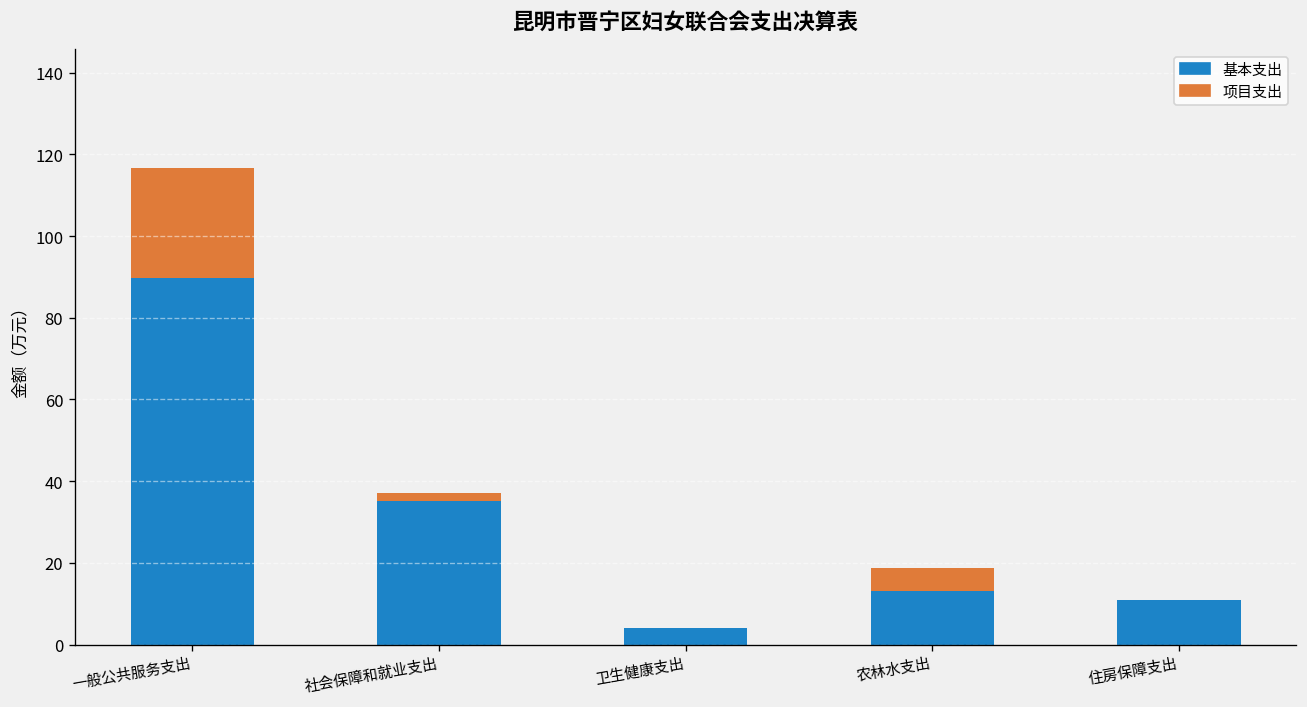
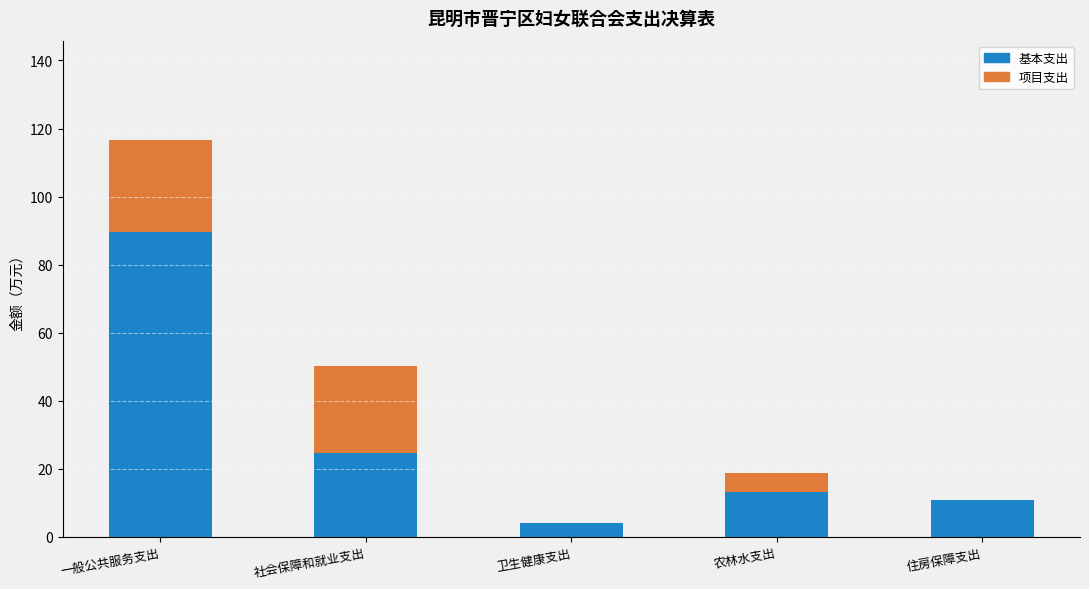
基本支出, 社会保障和就业支出: 35 -> 25
项目支出, 社会保障和就业支出: 2 -> 26
